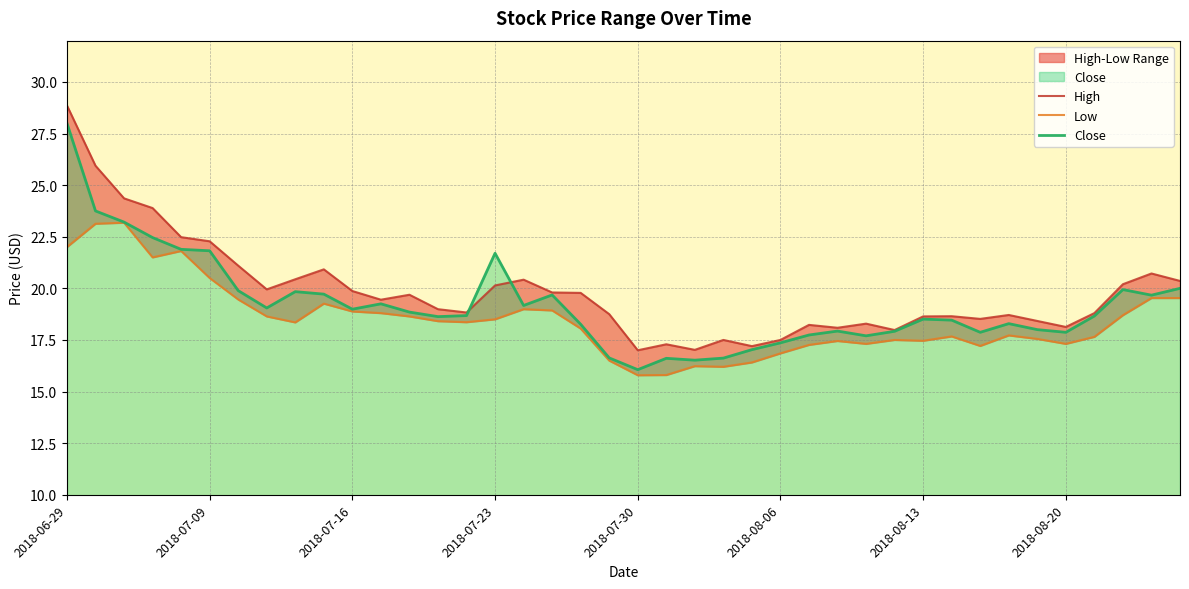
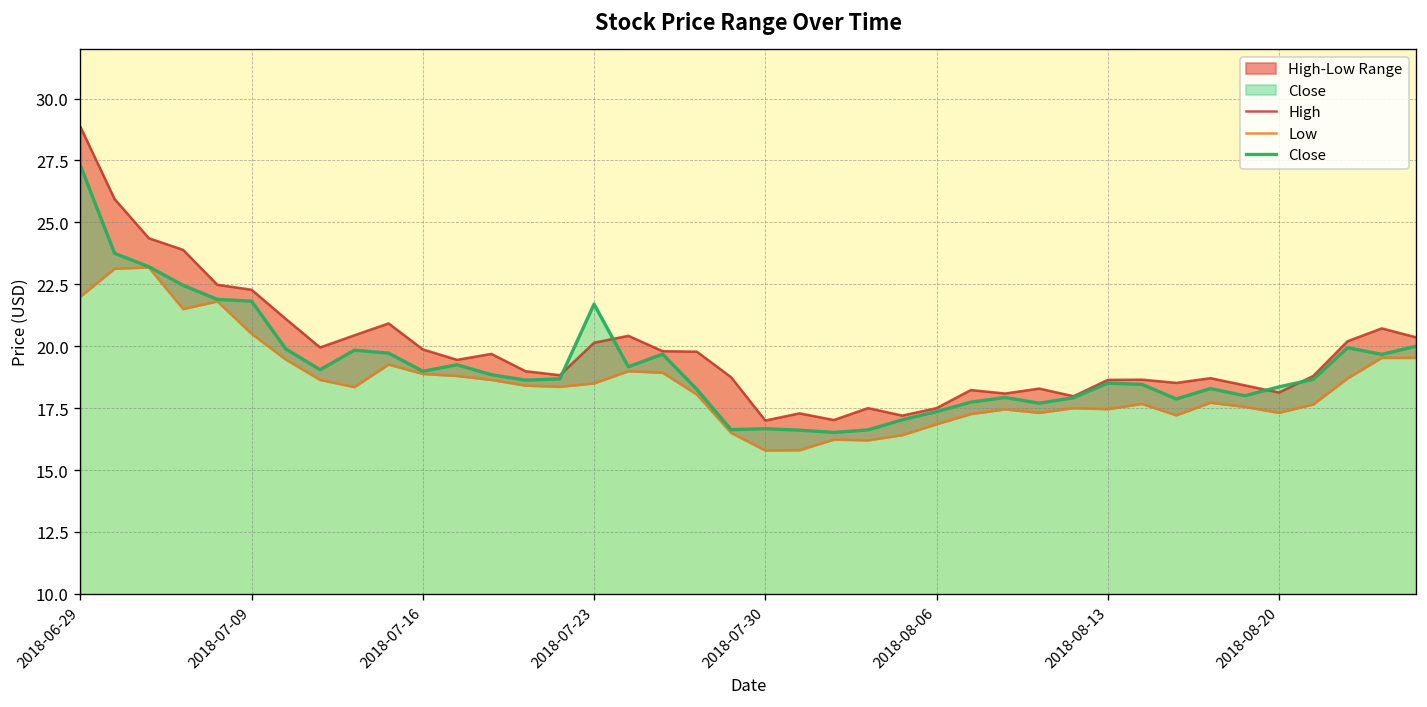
Close, 2018-06-29: 28.0 -> 27.3
Close, 2018-07-30: 16.1 -> 16.7
Close, 2018-08-20: 17.9 -> 18.4
